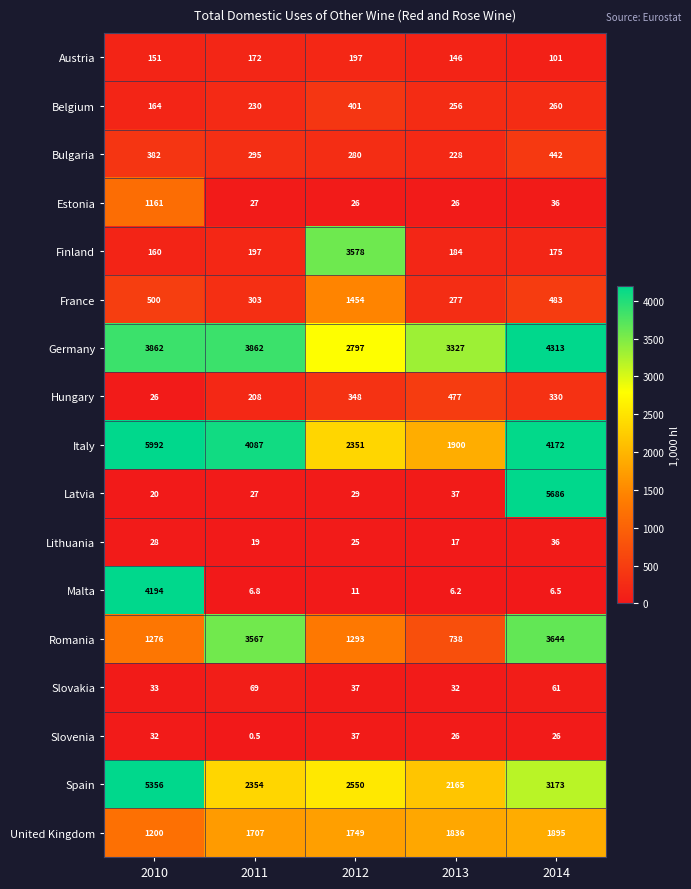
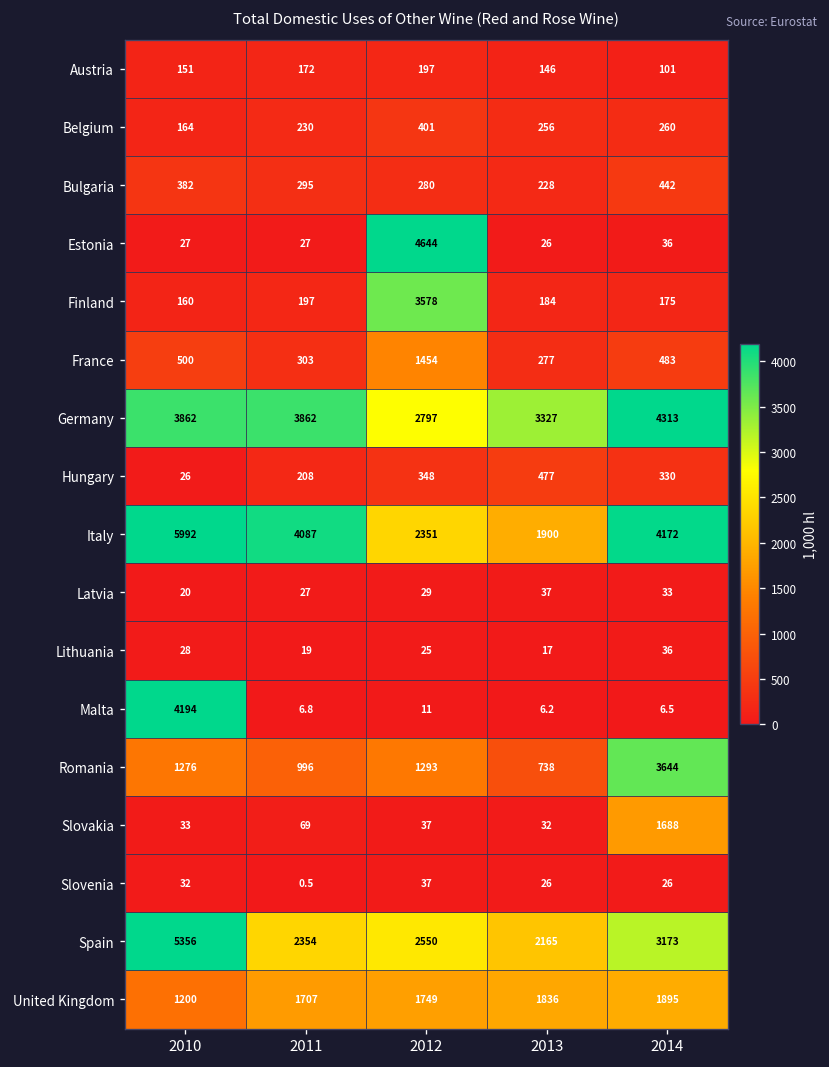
Estonia, 2010: 1161 -> 27
Estonia, 2012: 26 -> 4644
Latvia, 2014: 5686 -> 33
Romania, 2011: 3567 -> 996
Slovakia, 2014: 61 -> 1688
